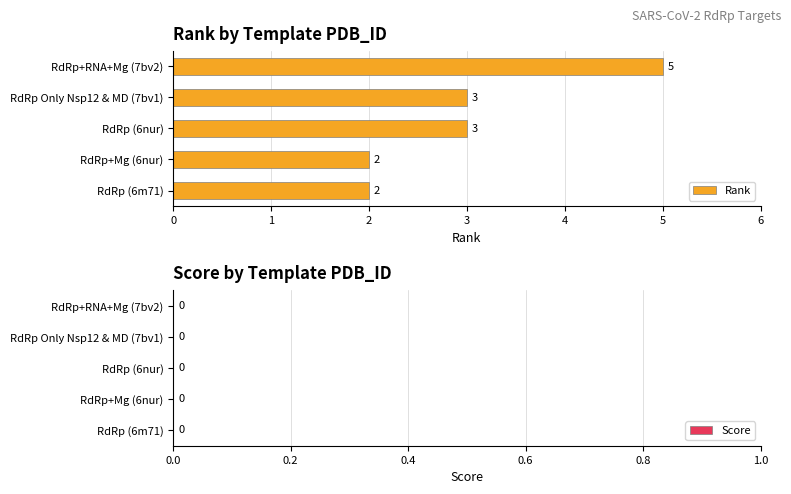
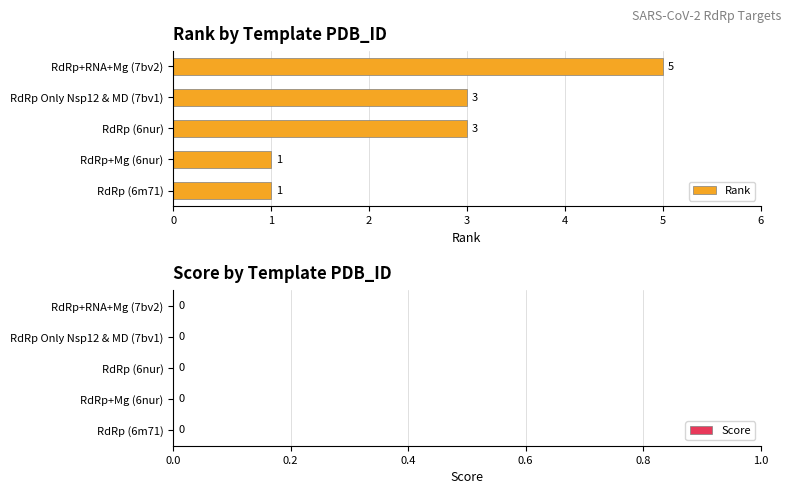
Rank by Template PDB_ID, RdRp+Mg (6nur): 2 -> 1
Rank by Template PDB_ID, RdRp (6m71): 2 -> 1
